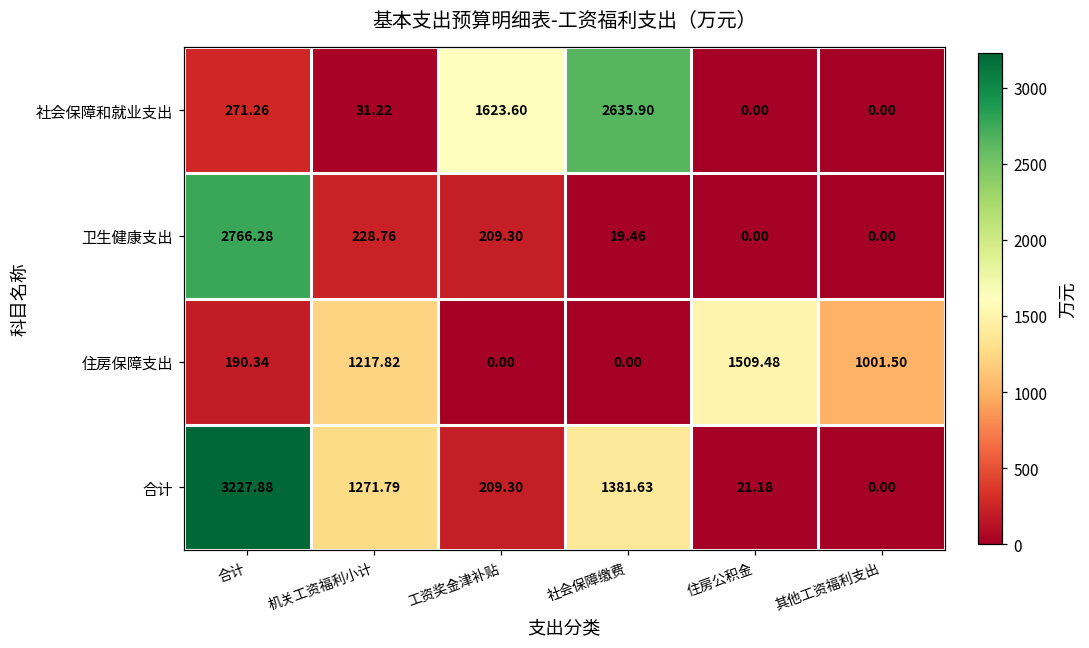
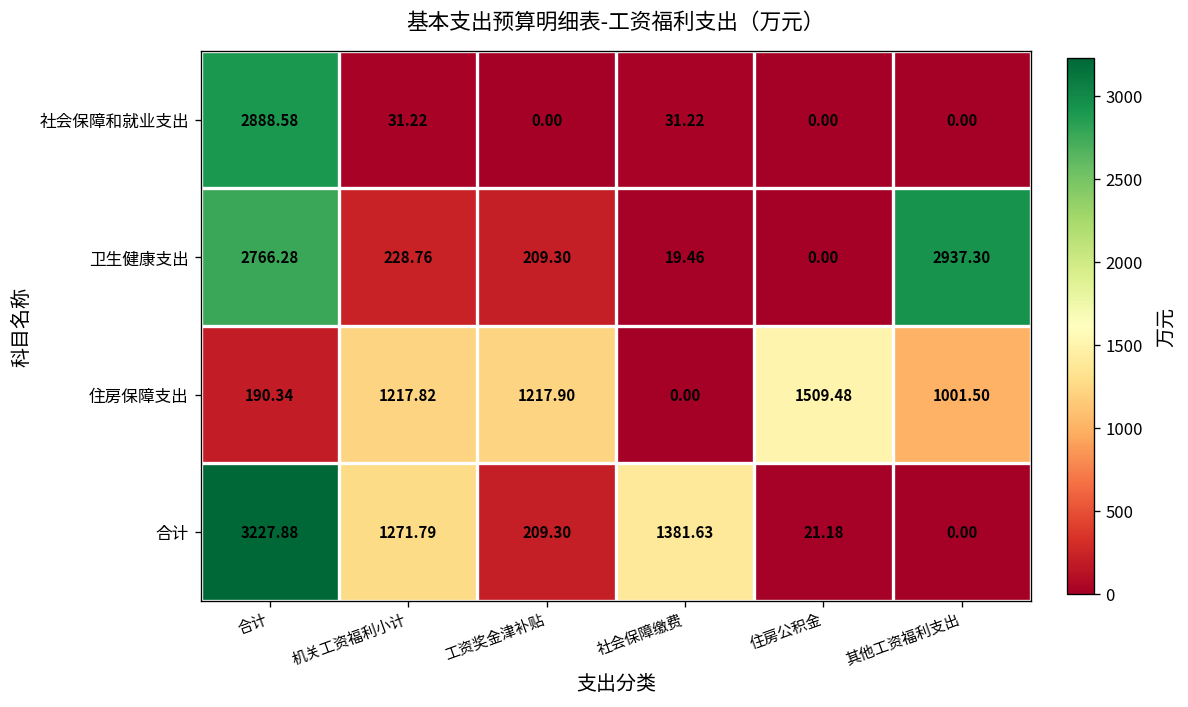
社会保障和就业支出, 合计: 271.26 -> 2888.58
社会保障和就业支出, 工资奖金津补贴: 1623.60 -> 0.00
社会保障和就业支出, 社会保障缴费: 2635.90 -> 31.22
卫生健康支出, 其他工资福利支出: 0.00 -> 2937.30
住房保障支出, 工资奖金津补贴: 0.00 -> 1217.90
